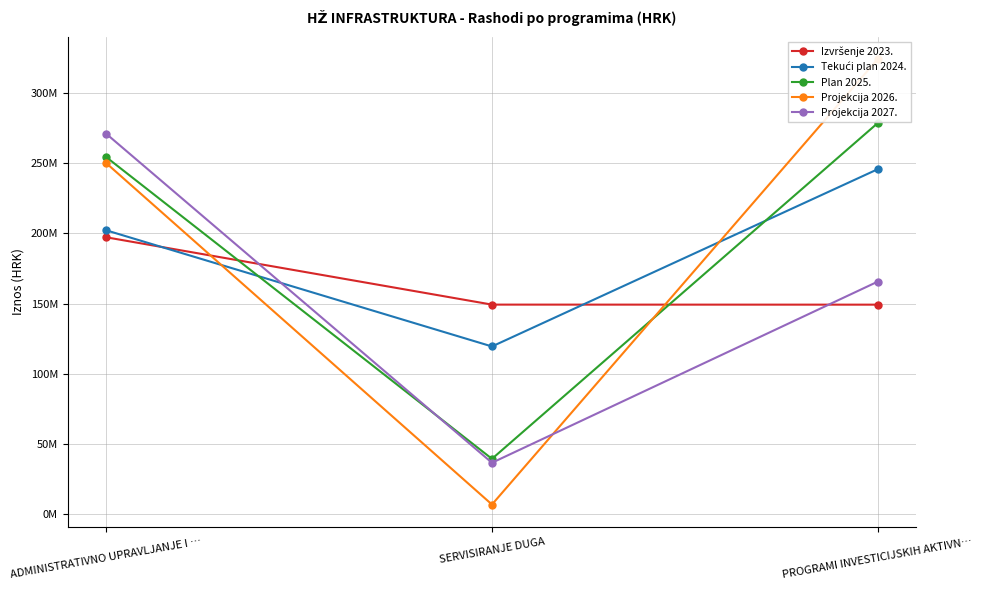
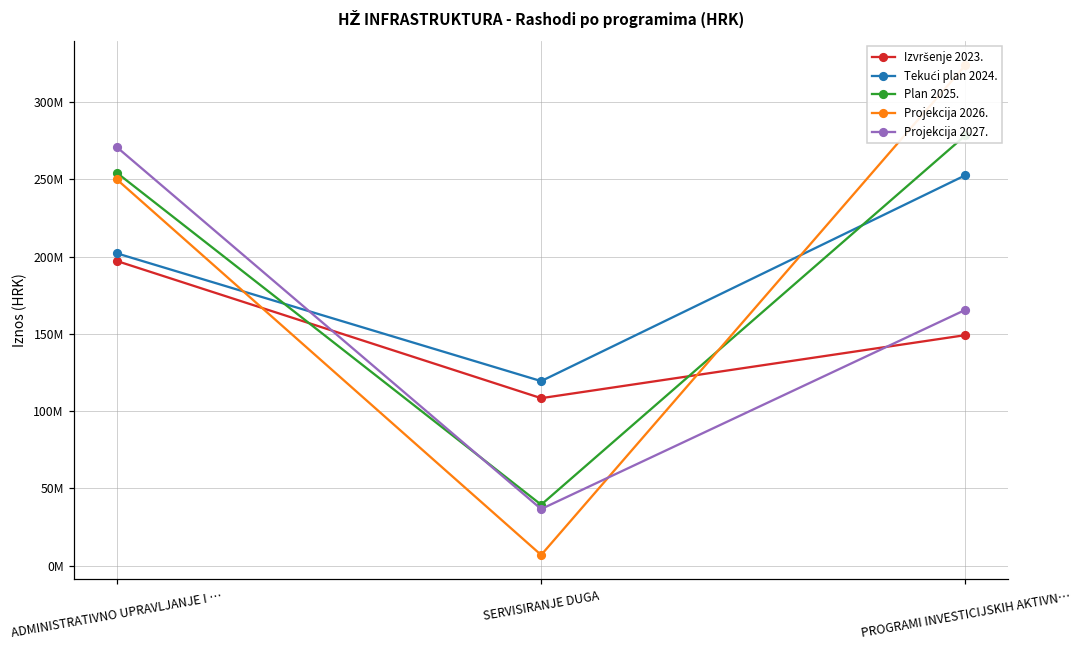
Izvršenje 2023., SERVISIRANJE DUGA: 149000000 -> 108000000
Tekući plan 2024., PROGRAMI INVESTICIJSKIH AKTIVN…: 246000000 -> 253000000
